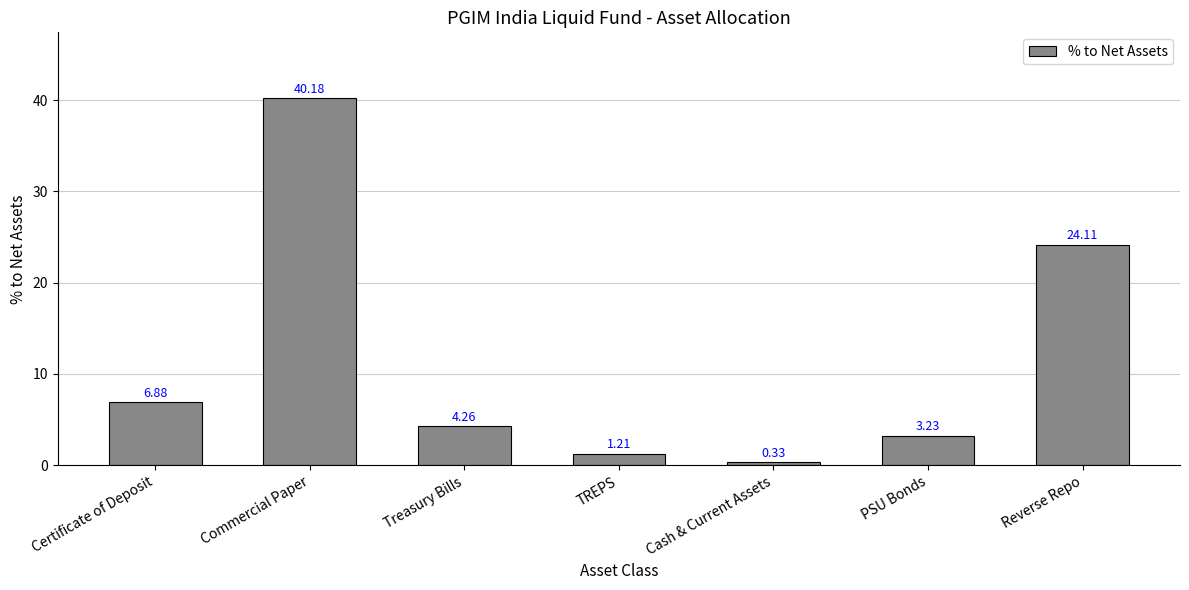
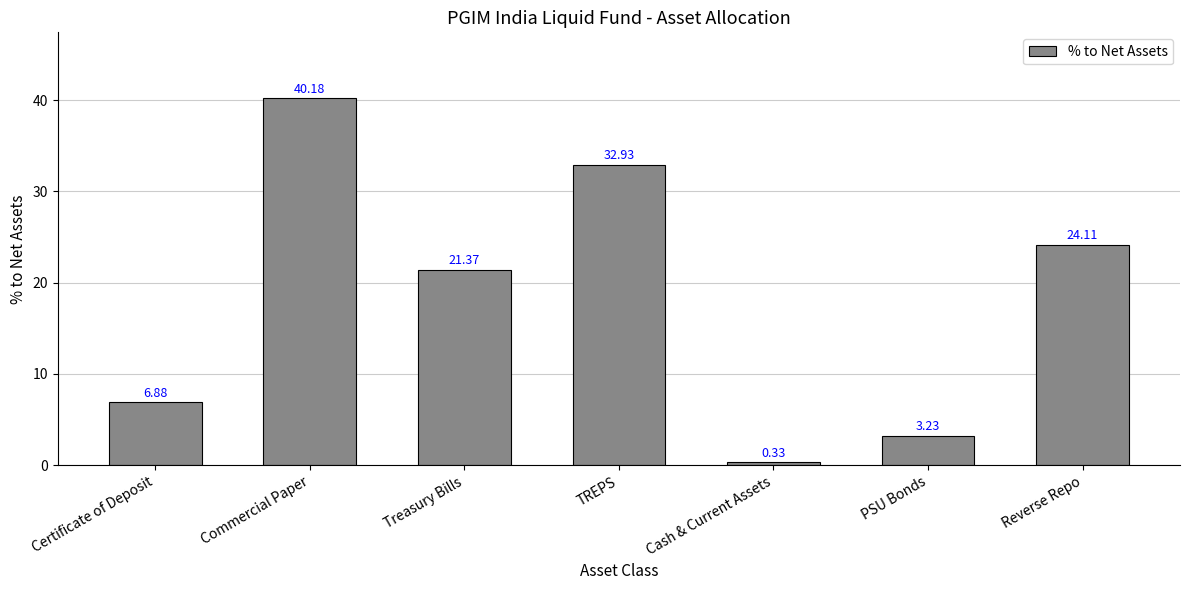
Treasury Bills: 4.26 -> 21.37
TREPS: 1.21 -> 32.93
